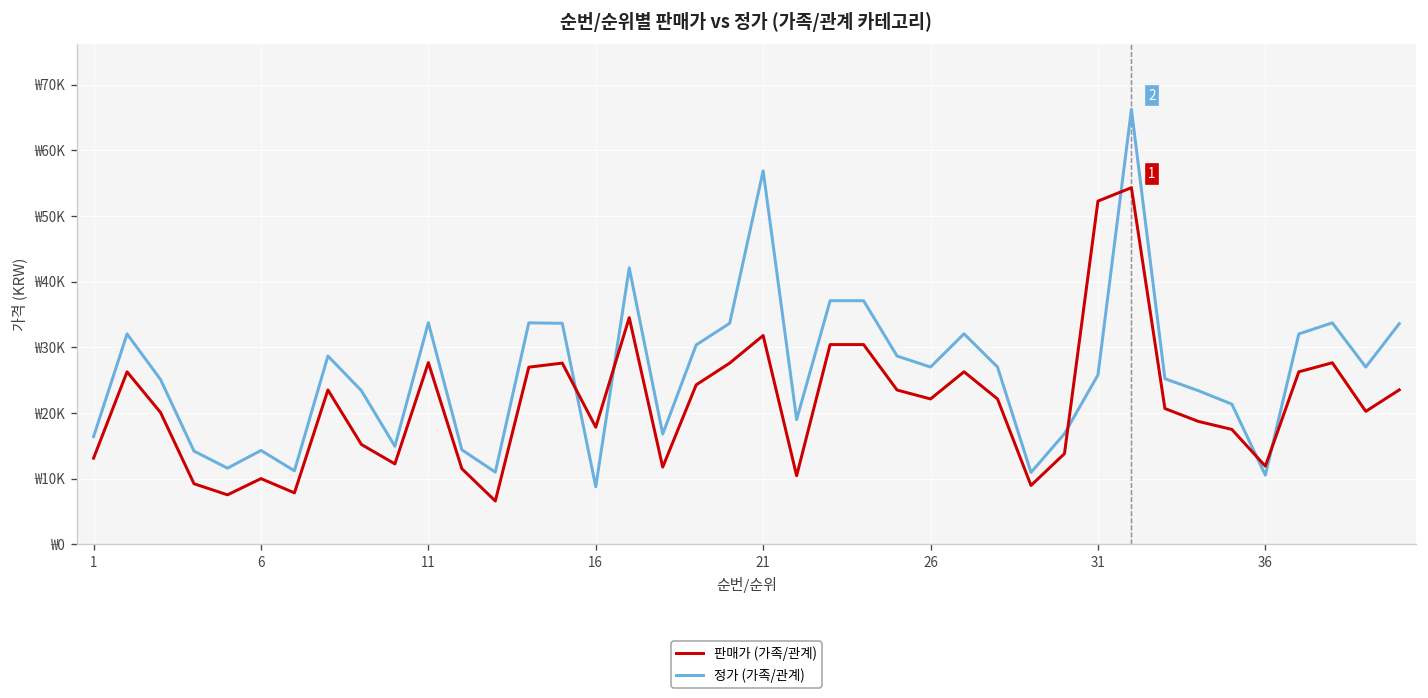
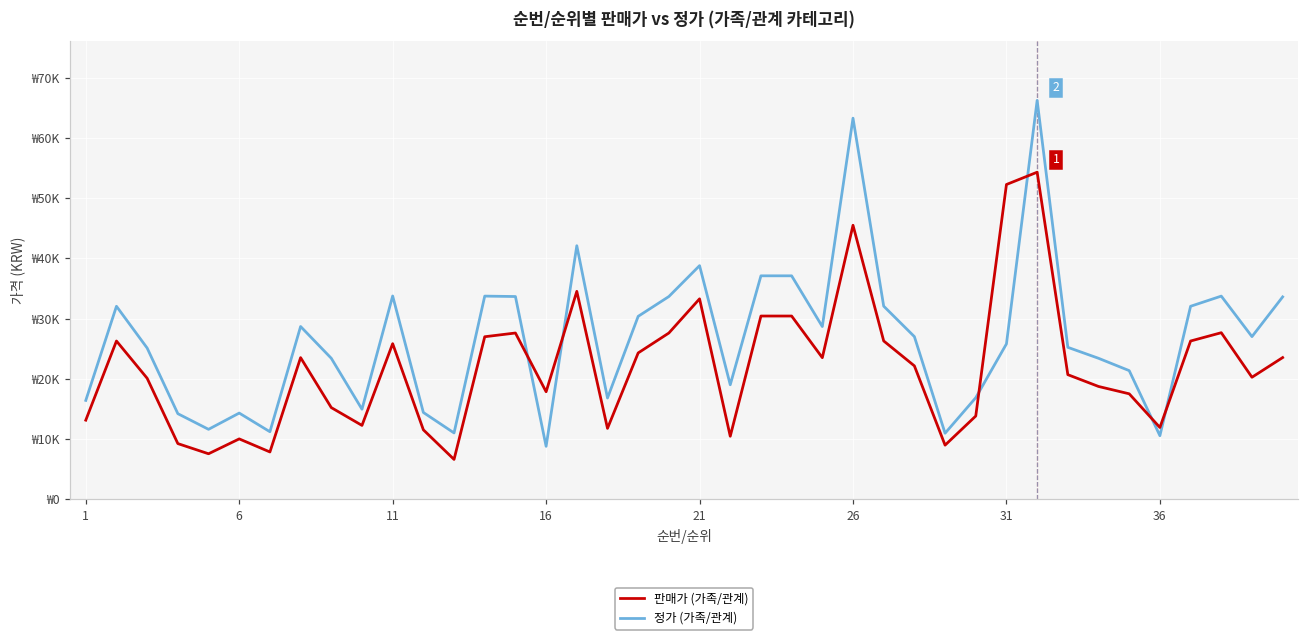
판매가 (가족/관계), 11: ₩28000 -> ₩26000
판매가 (가족/관계), 21: ₩32000 -> ₩33000
정가 (가족/관계), 21: ₩57000 -> ₩39000
판매가 (가족/관계), 26: ₩22000 -> ₩45000
정가 (가족/관계), 26: ₩27000 -> ₩63000
